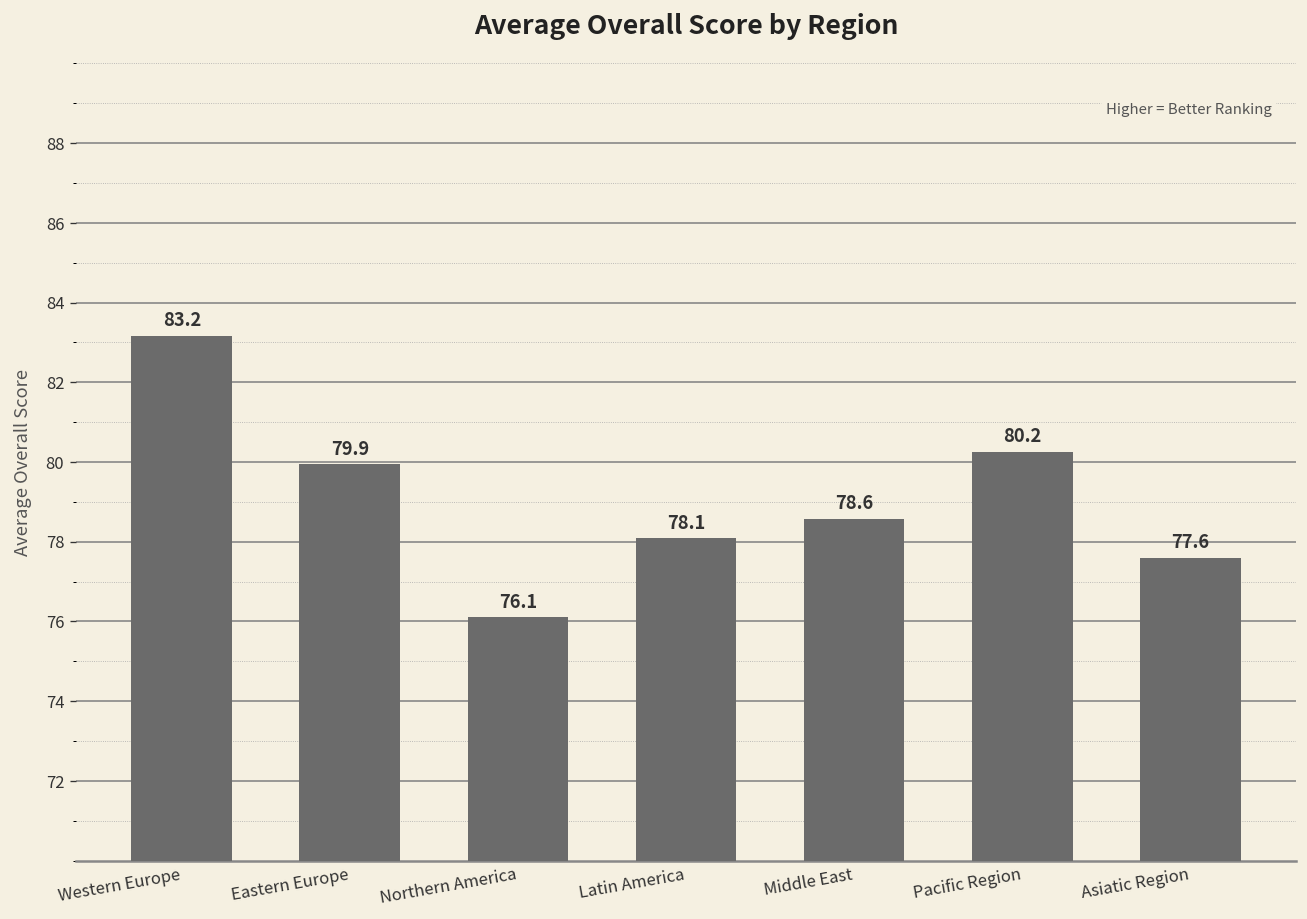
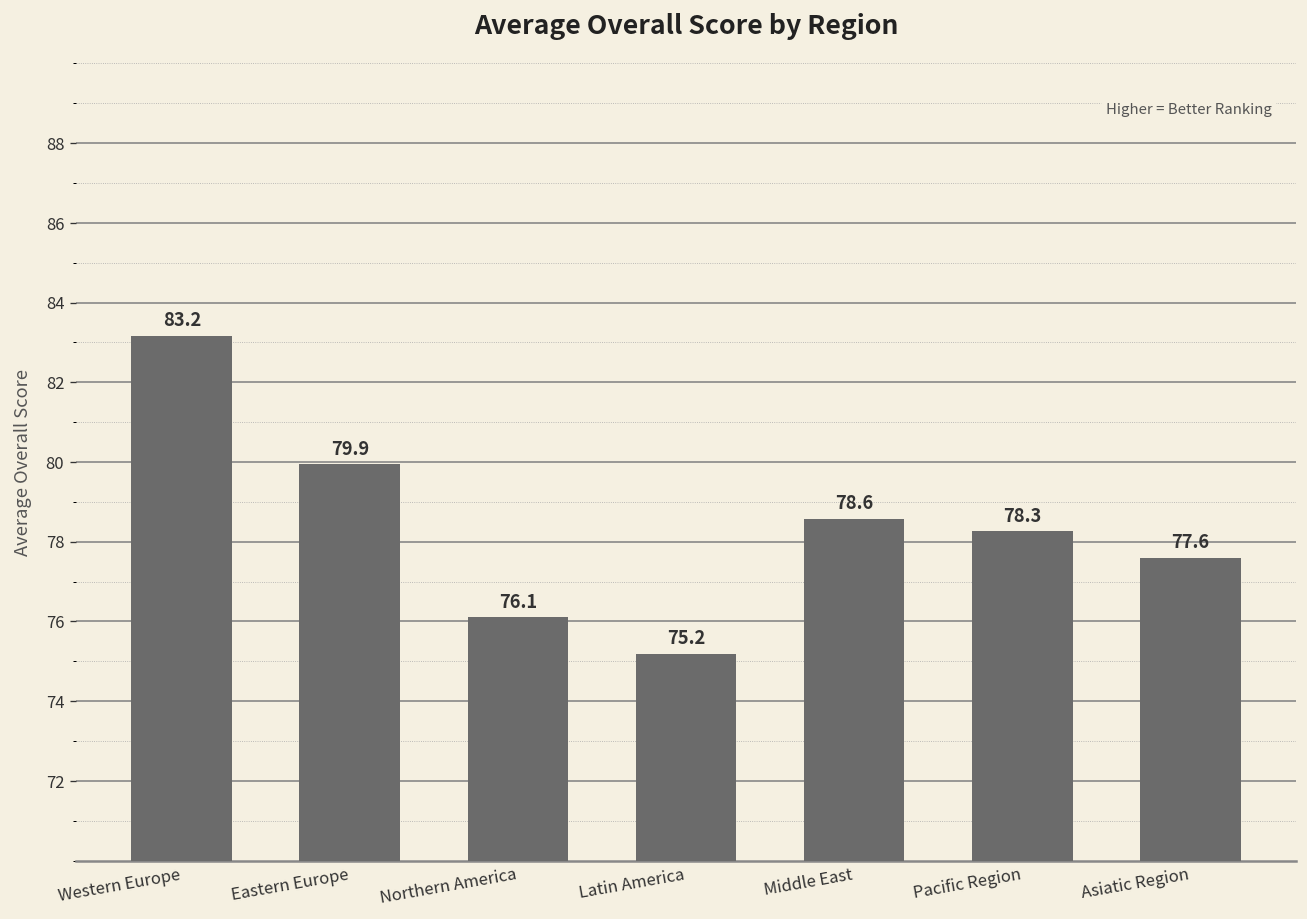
Latin America: 78.1 -> 75.2
Pacific Region: 80.2 -> 78.3
